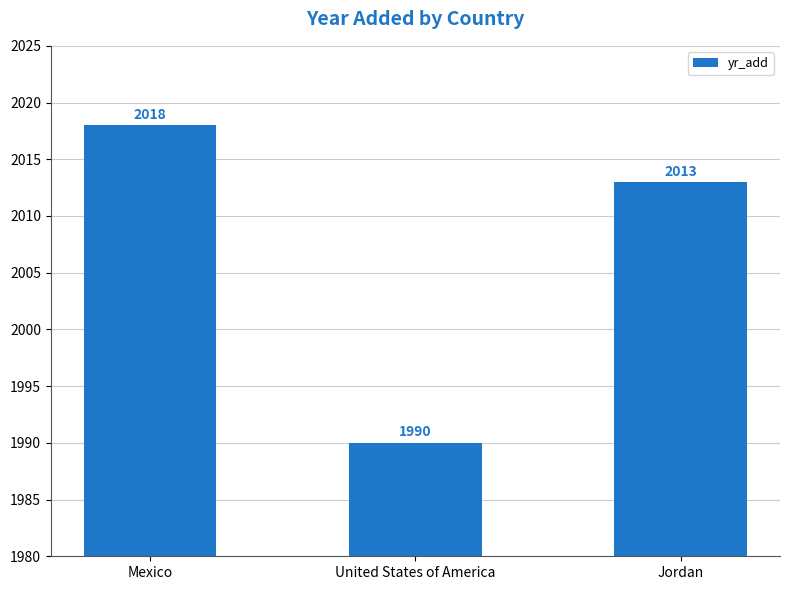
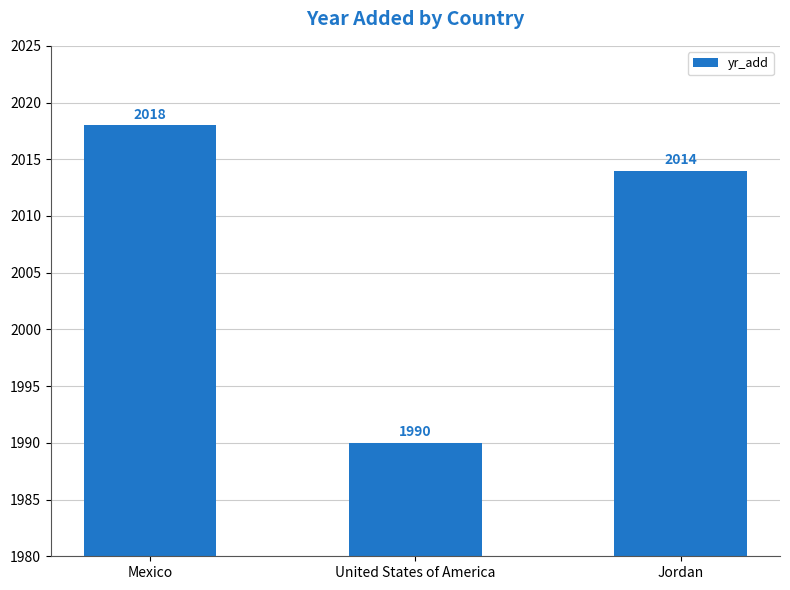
Jordan: 2013 -> 2014
